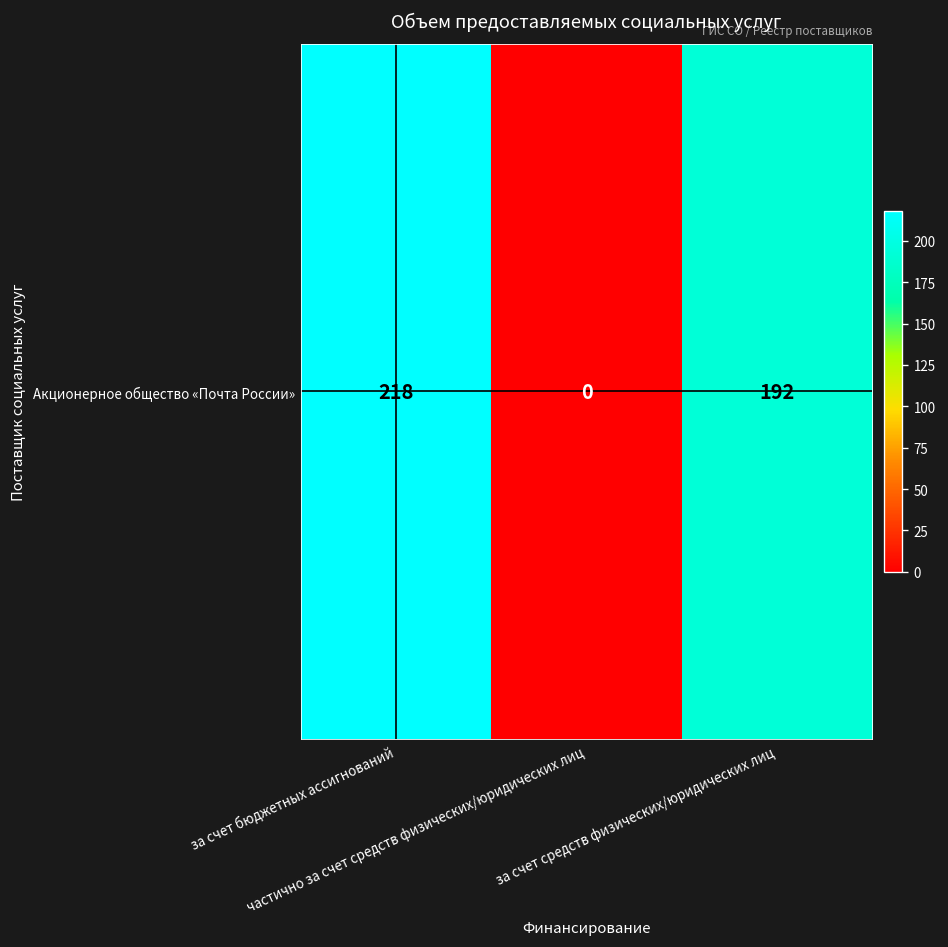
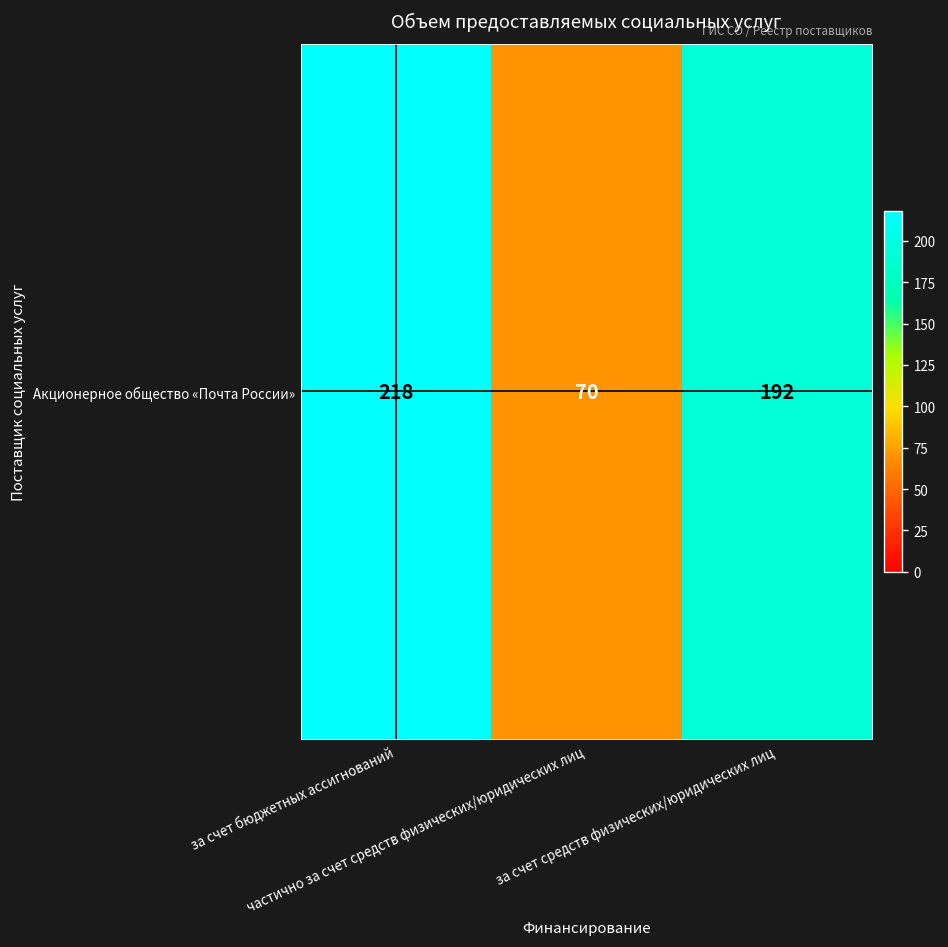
Акционерное общество «Почта России», частично за счет средств физических/юридических лиц: 0 -> 70
